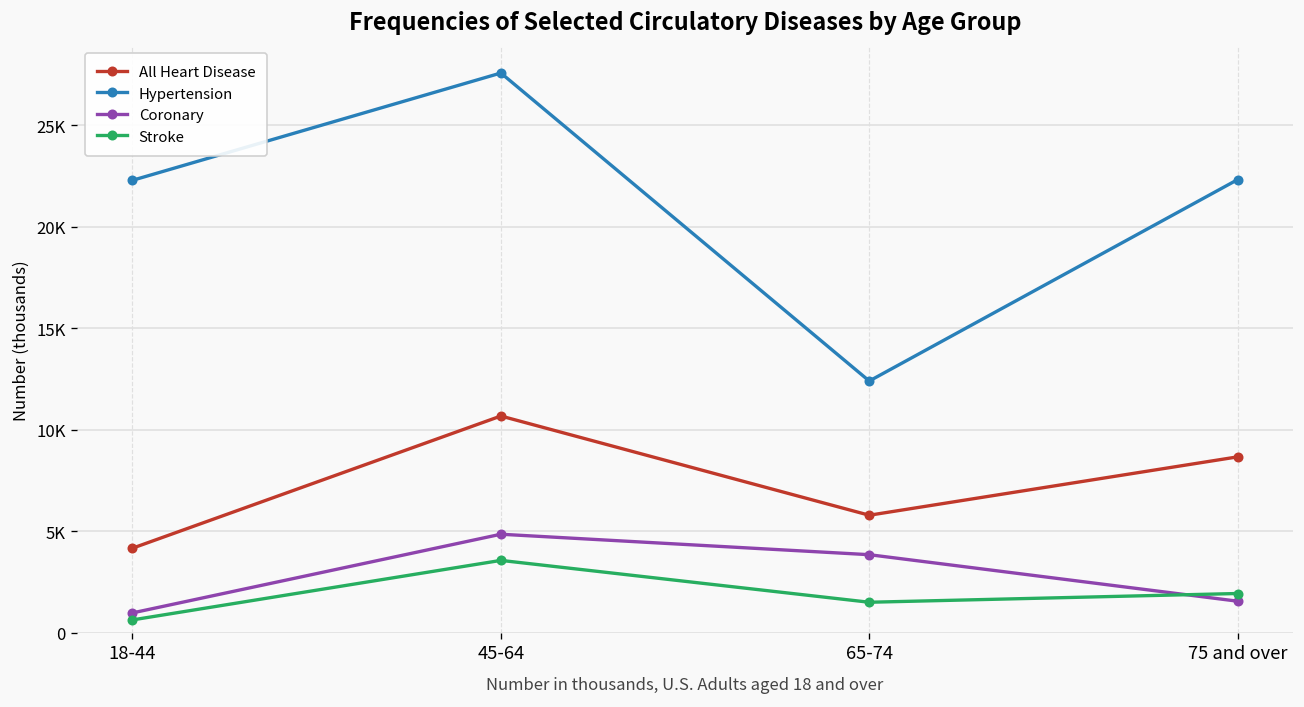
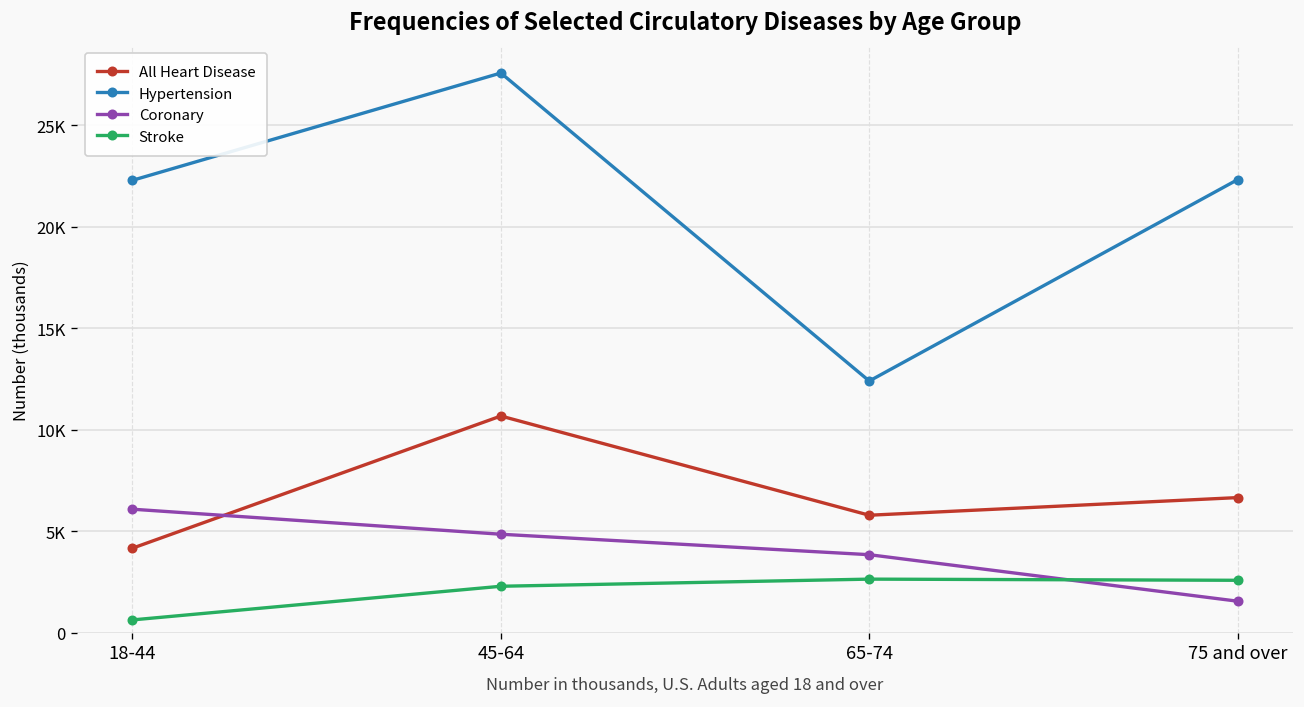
Coronary, 18-44: 1000 -> 6100
Stroke, 45-64: 3600 -> 2300
Stroke, 65-74: 1500 -> 2600
All Heart Disease, 75 and over: 8700 -> 6700
Stroke, 75 and over: 1900 -> 2600
